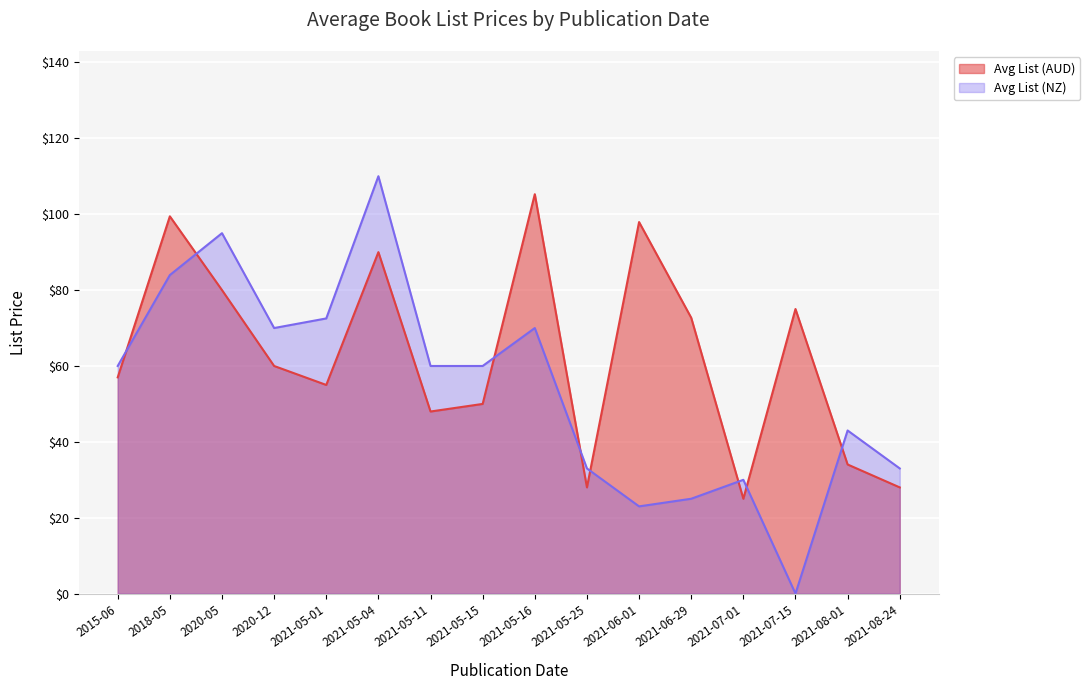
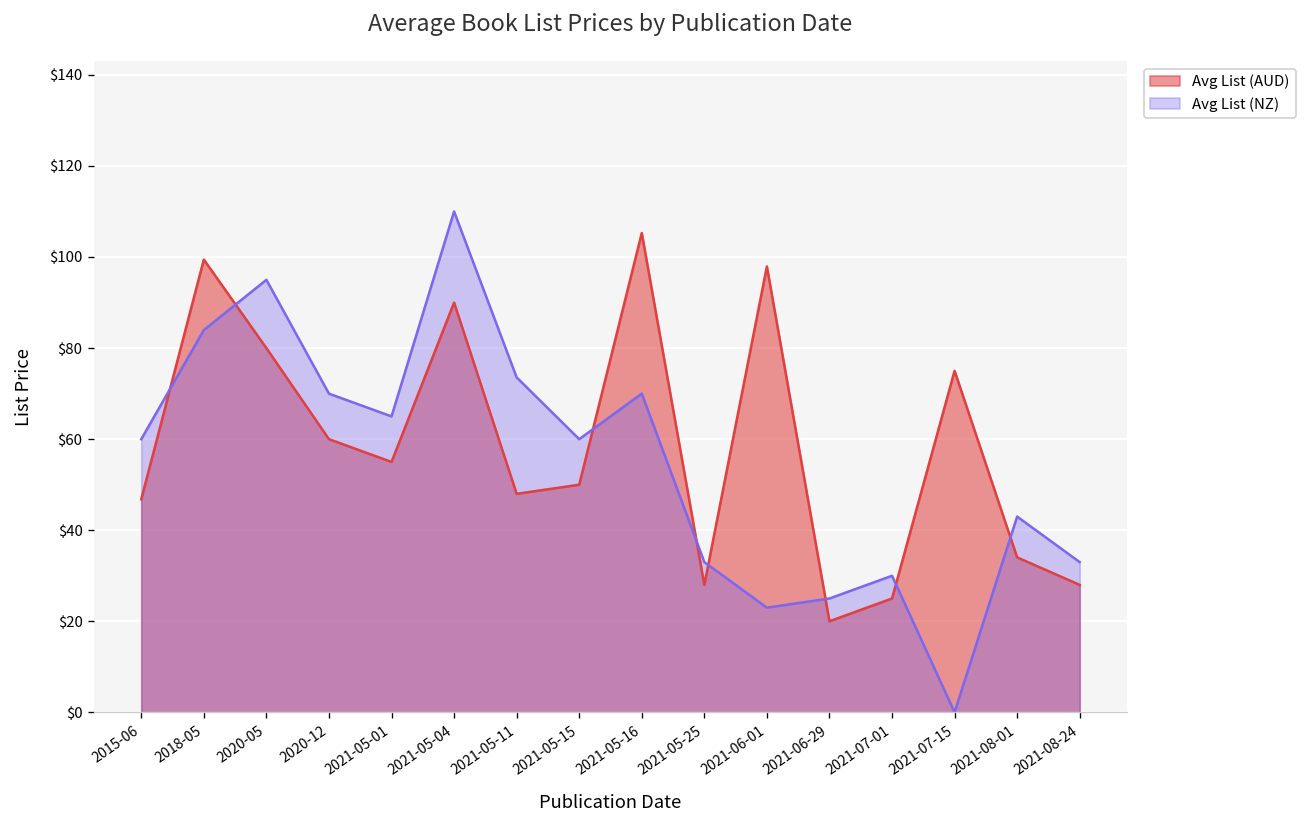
Avg List (AUD), 2015-06: $57 -> $47
Avg List (NZ), 2021-05-01: $73 -> $65
Avg List (NZ), 2021-05-11: $60 -> $74
Avg List (AUD), 2021-06-29: $73 -> $20
